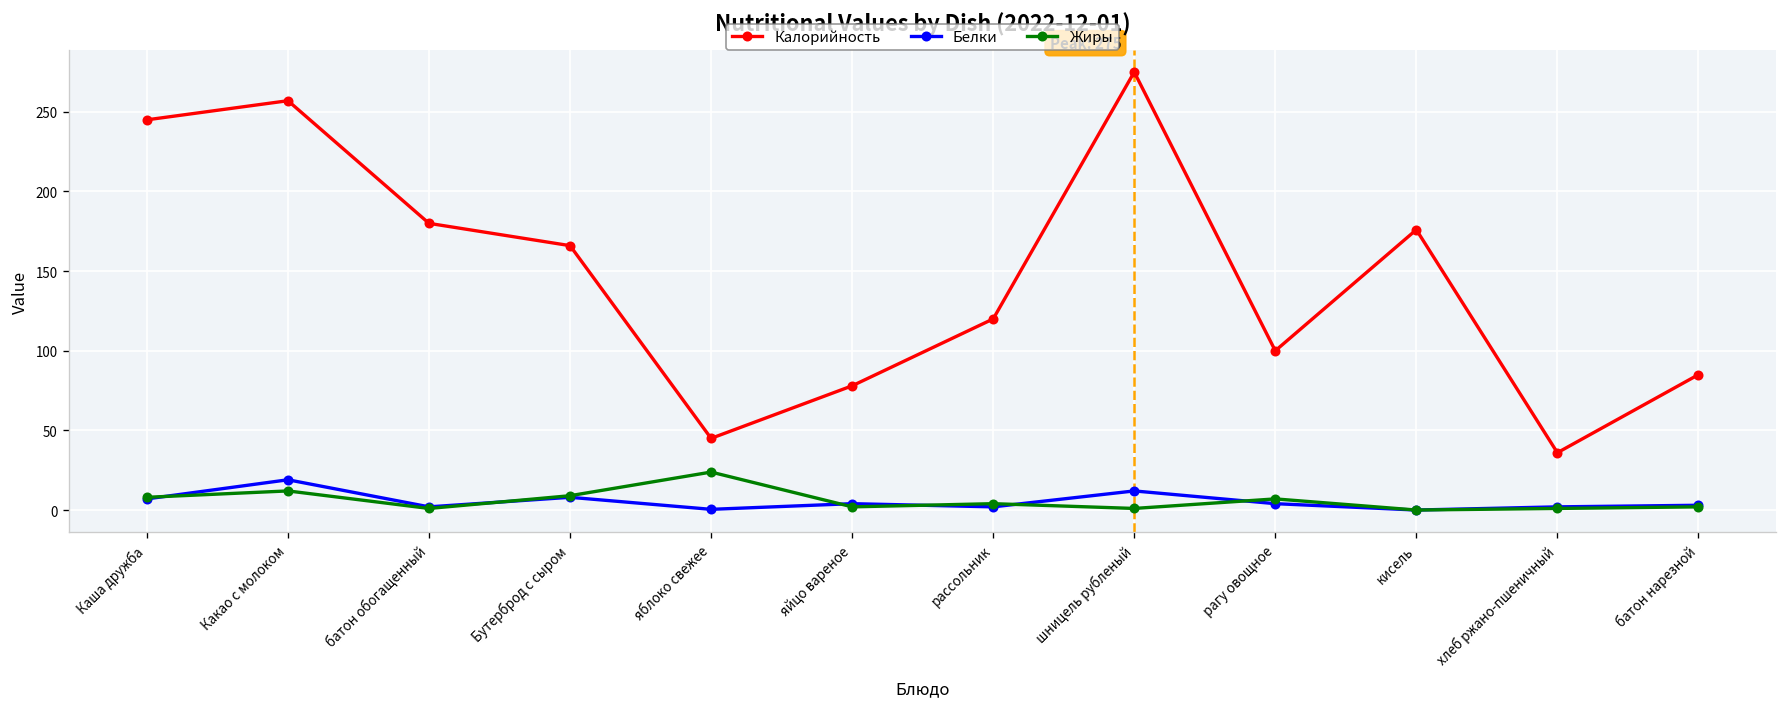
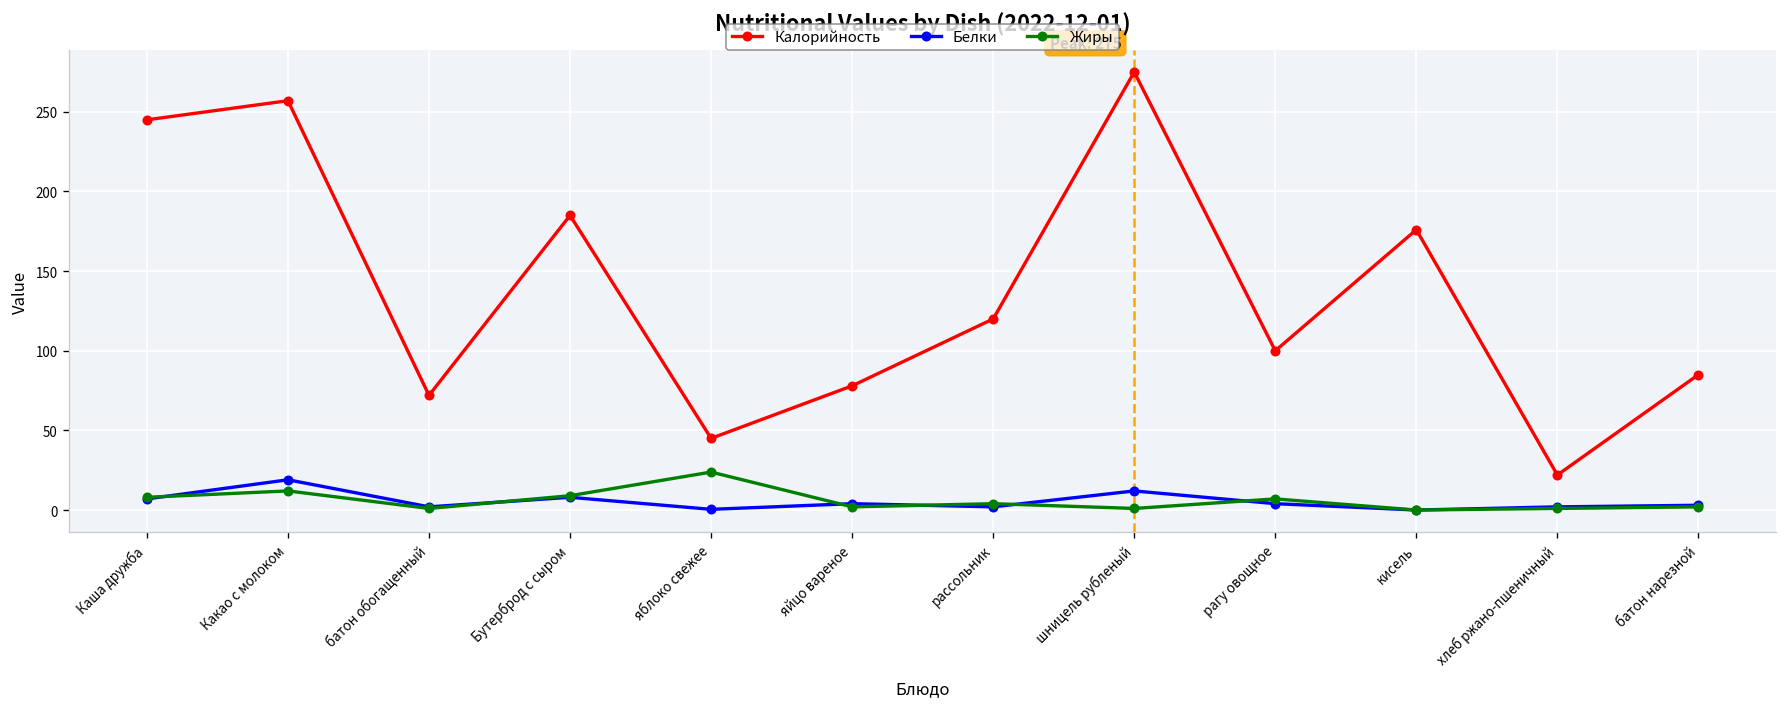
Калорийность, батон обогащенный: 180 -> 72
Калорийность, Бутерброд с сыром: 166 -> 185
Калорийность, хлеб ржано-пшеничный: 36 -> 22
